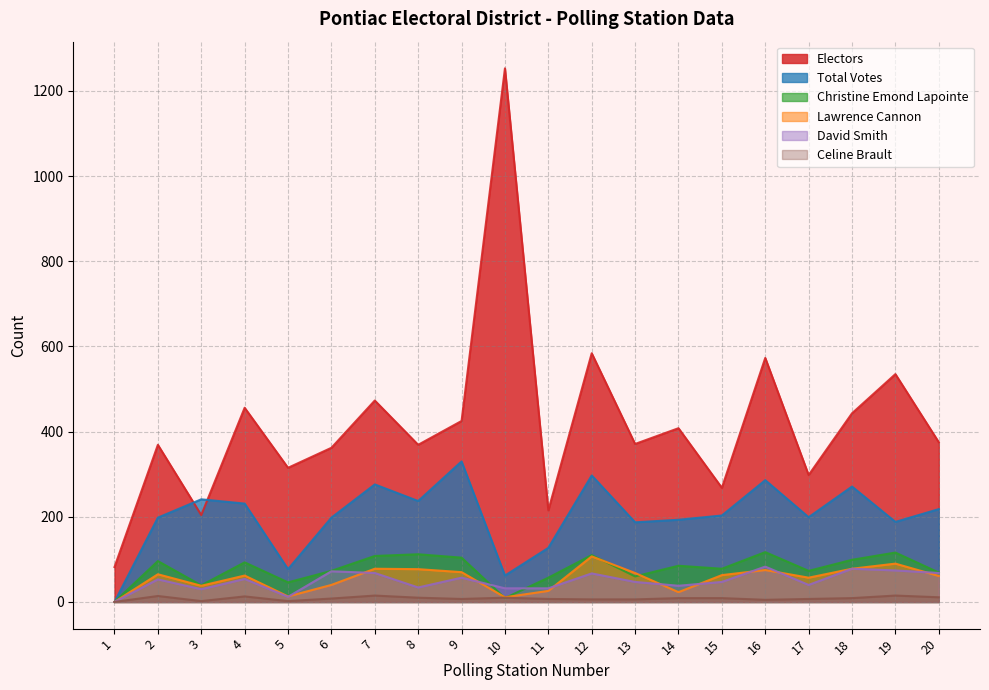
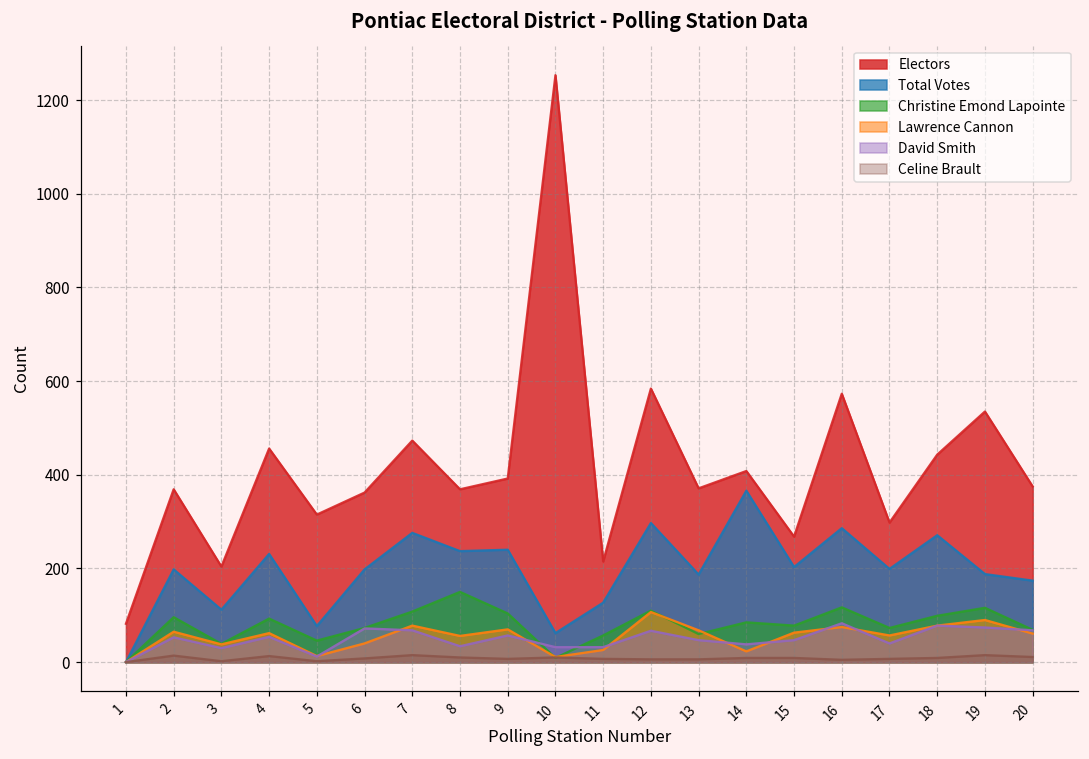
Total Votes, 3: 240 -> 110
Christine Emond Lapointe, 8: 110 -> 150
Lawrence Cannon, 8: 80 -> 60
Electors, 9: 430 -> 390
Total Votes, 9: 330 -> 240
Total Votes, 14: 190 -> 370
Total Votes, 20: 220 -> 170
